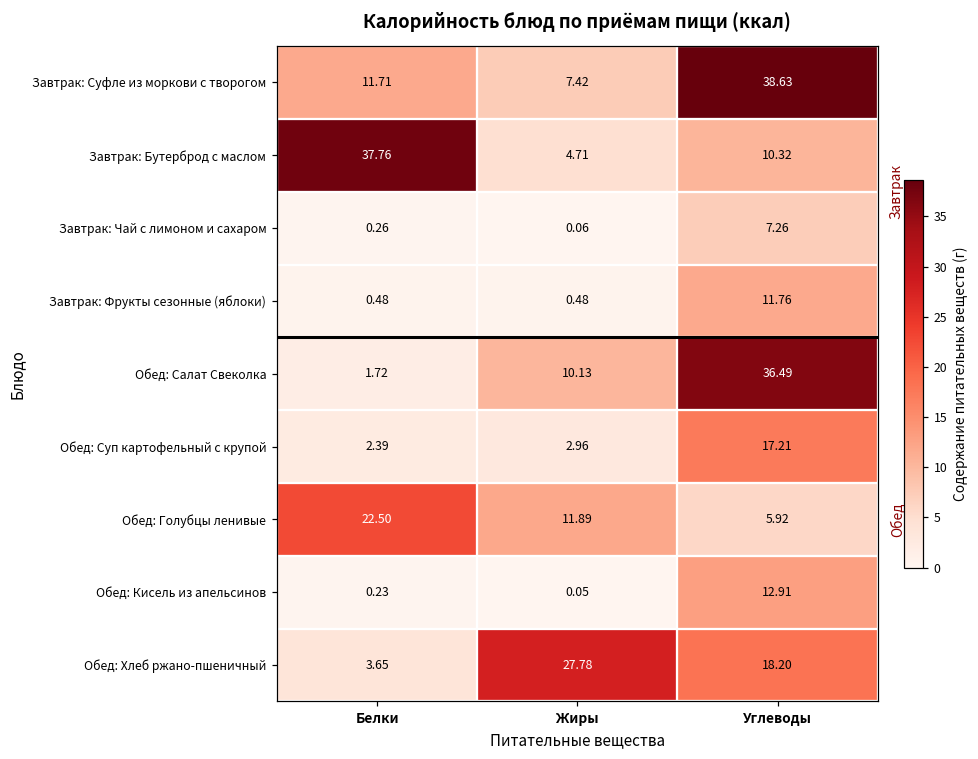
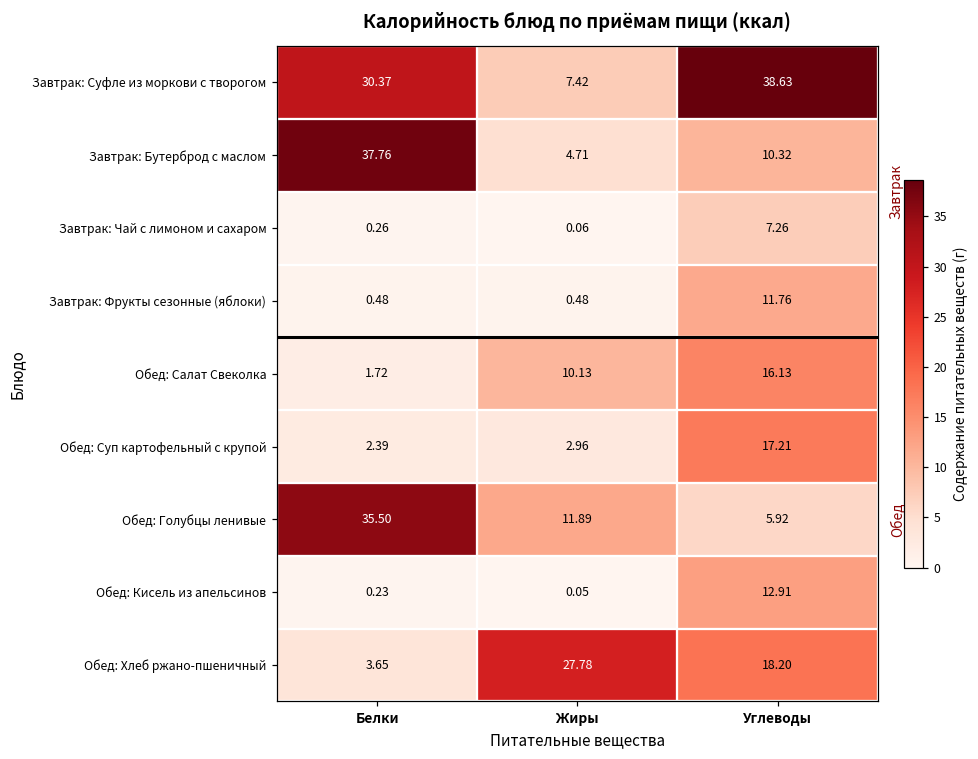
Завтрак: Суфле из моркови с творогом, Белки: 11.71 -> 30.37
Обед: Салат Свеколка, Углеводы: 36.49 -> 16.13
Обед: Голубцы ленивые, Белки: 22.50 -> 35.50
